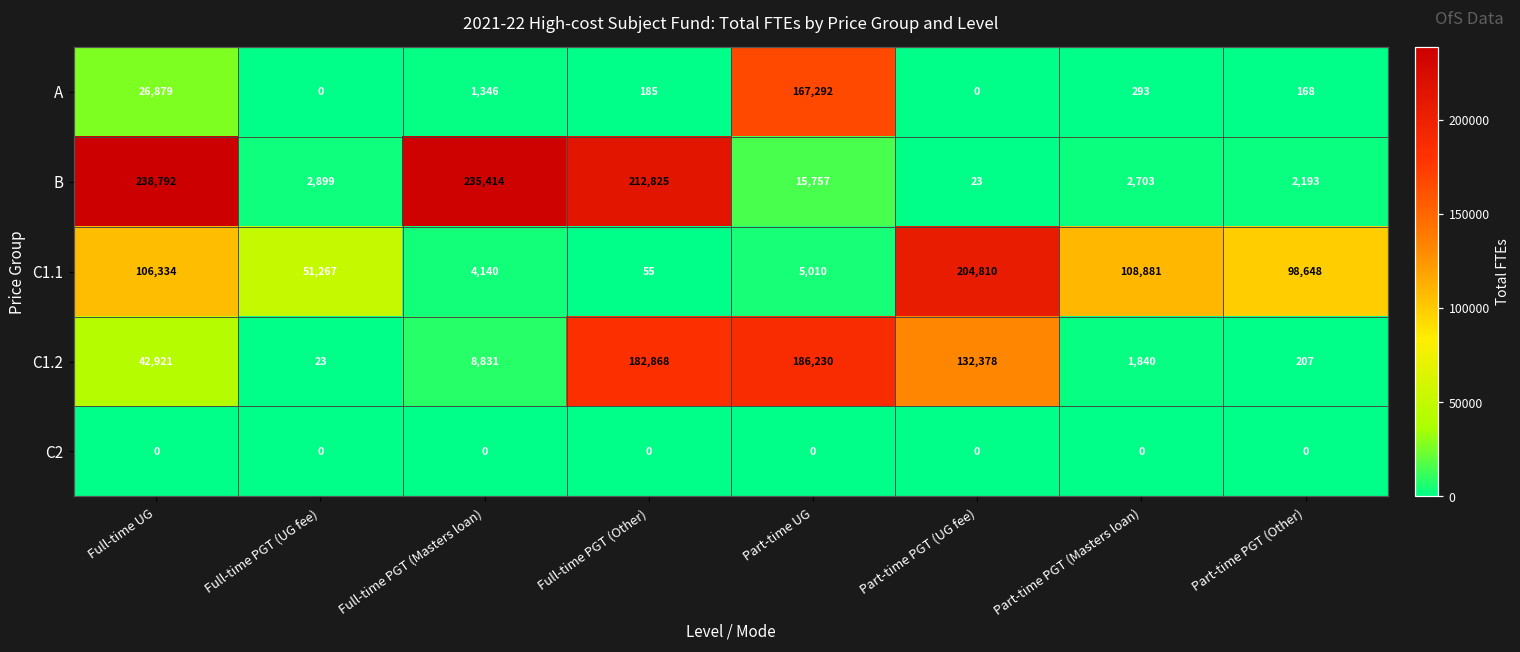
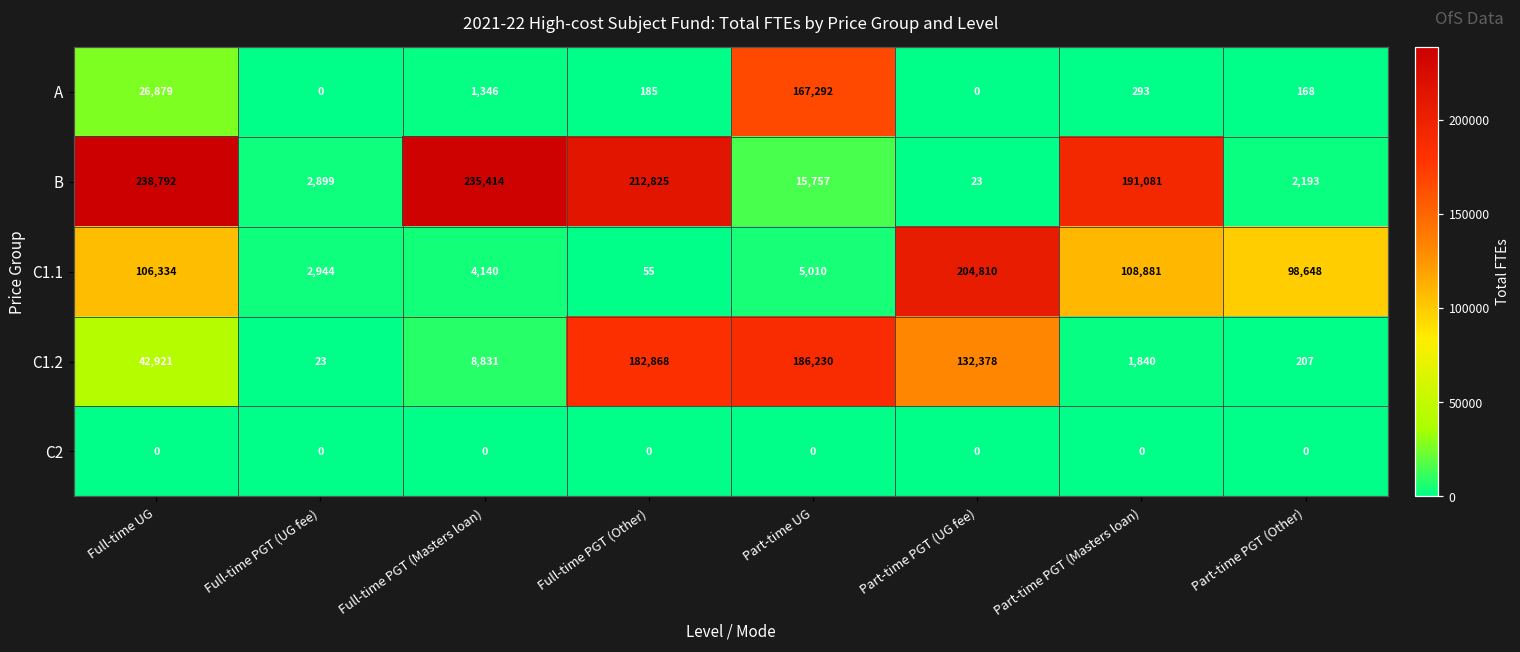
B, Part-time PGT (Masters loan): 2,703 -> 191,081
C1.1, Full-time PGT (UG fee): 51,267 -> 2,944
